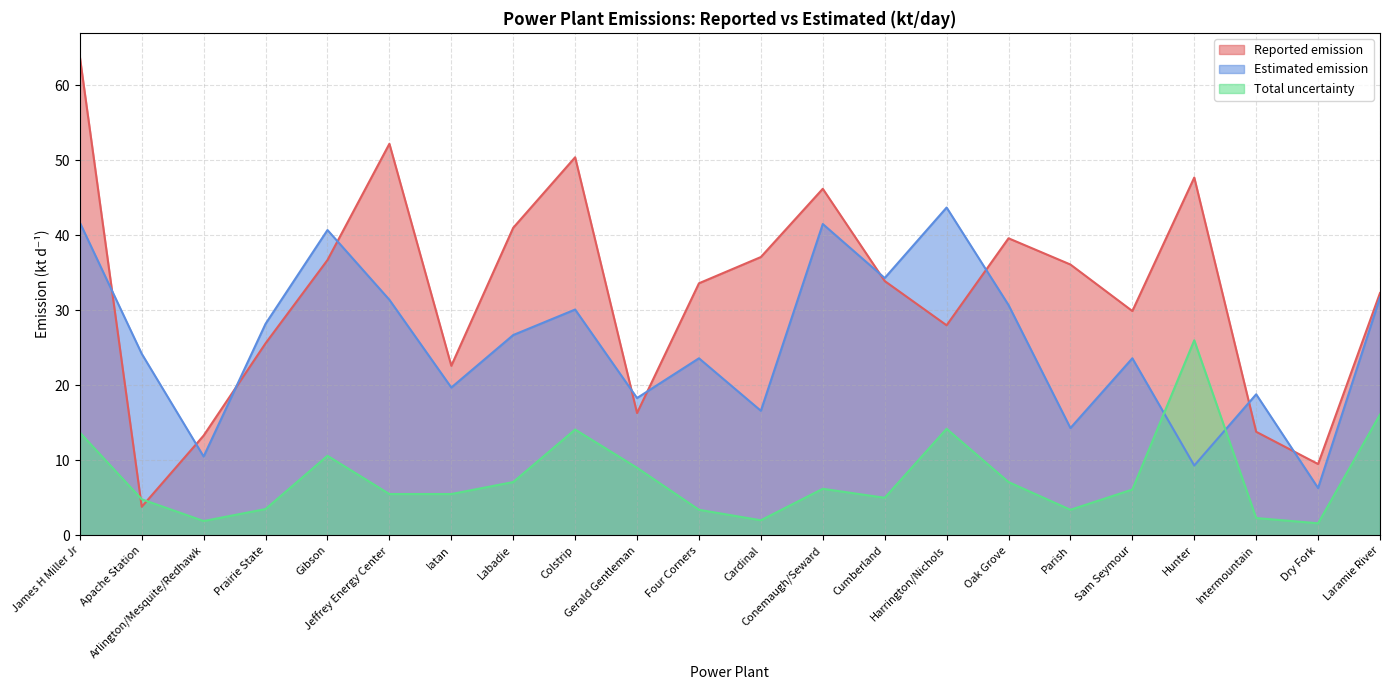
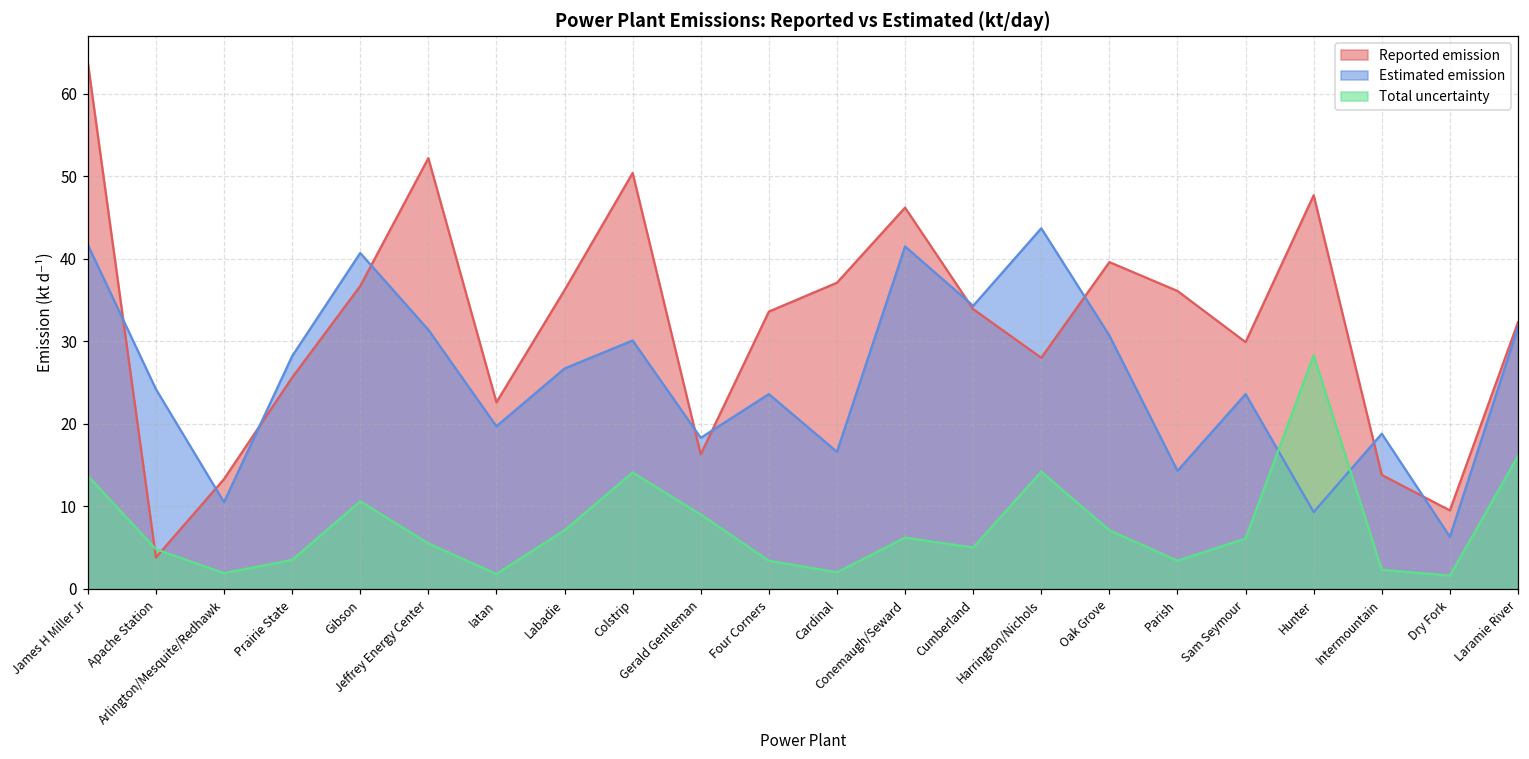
Total uncertainty, Iatan: 6 -> 2
Reported emission, Labadie: 41 -> 36
Total uncertainty, Hunter: 26 -> 28
